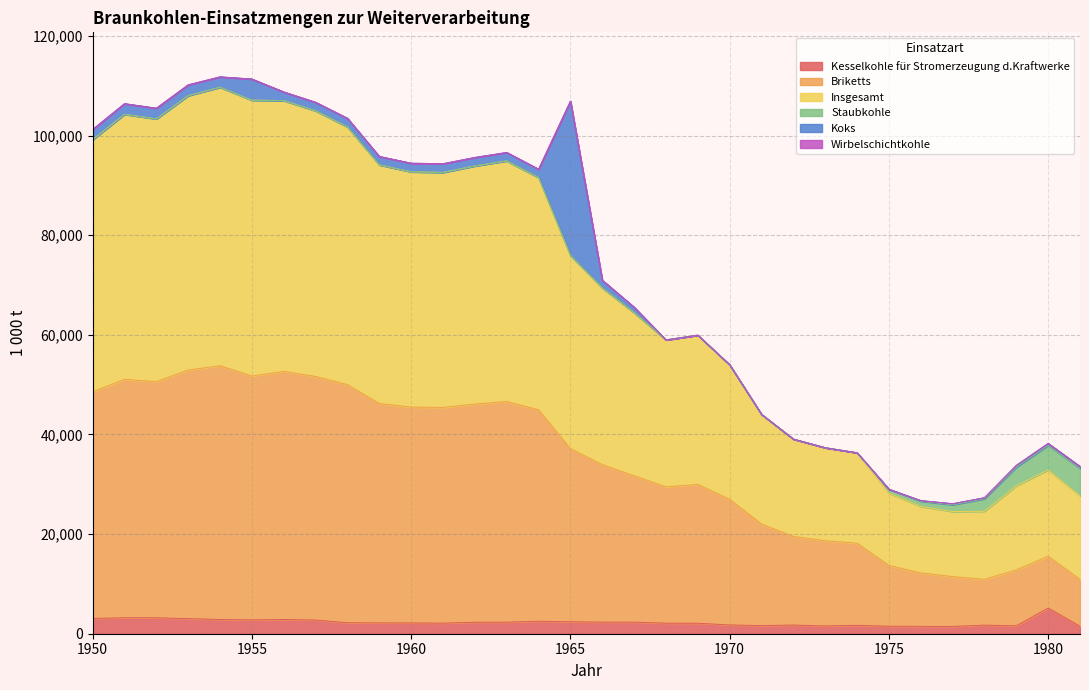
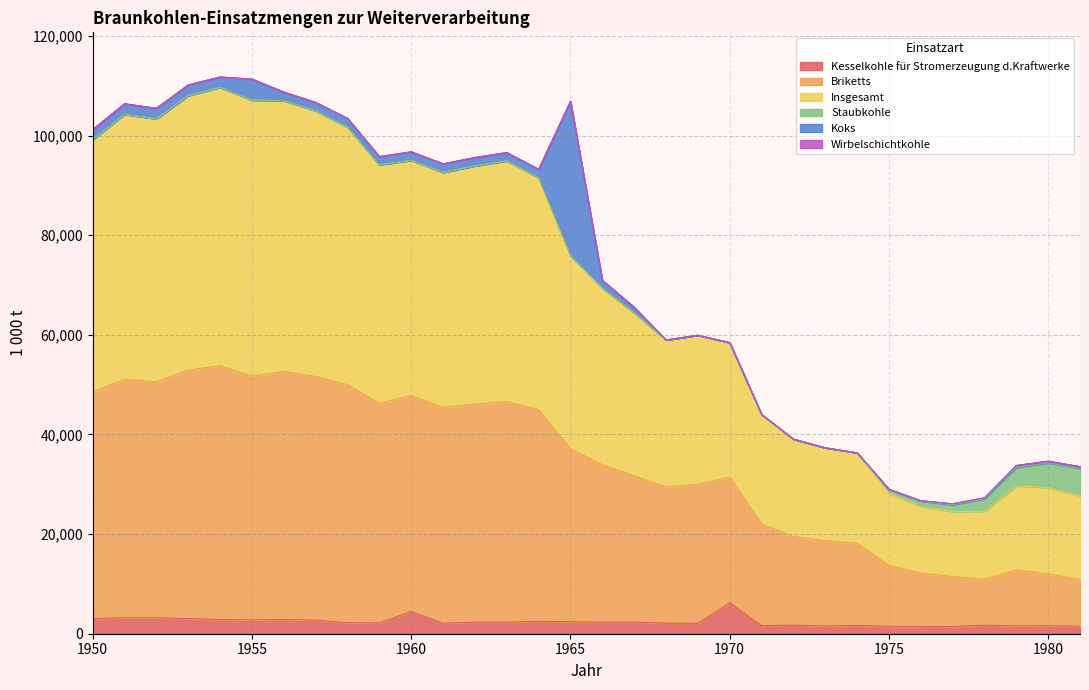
Kesselkohle für Stromerzeugung d.Kraftwerke, 1960: 2,000 -> 4,000
Kesselkohle für Stromerzeugung d.Kraftwerke, 1970: 2,000 -> 6,000
Kesselkohle für Stromerzeugung d.Kraftwerke, 1980: 5,000 -> 2,000
